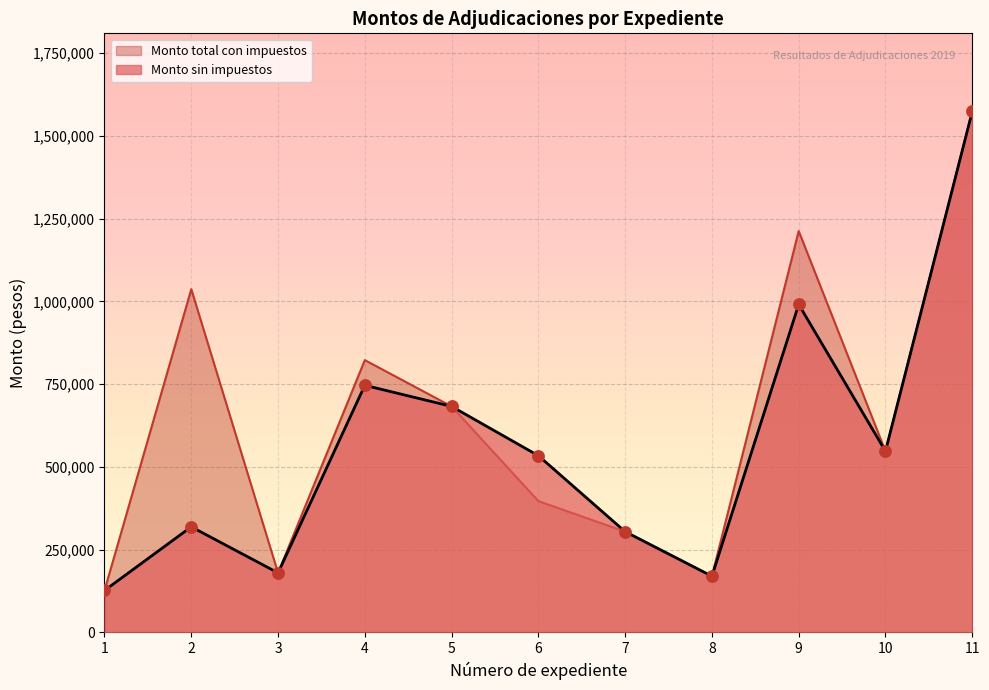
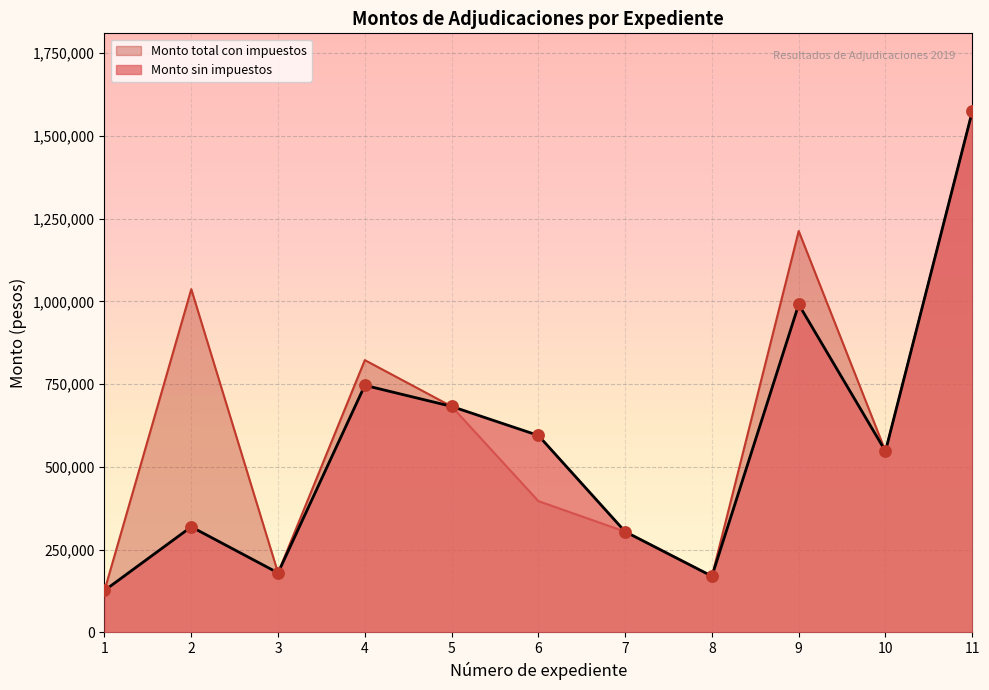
Monto sin impuestos, 6: 530,000 -> 600,000
